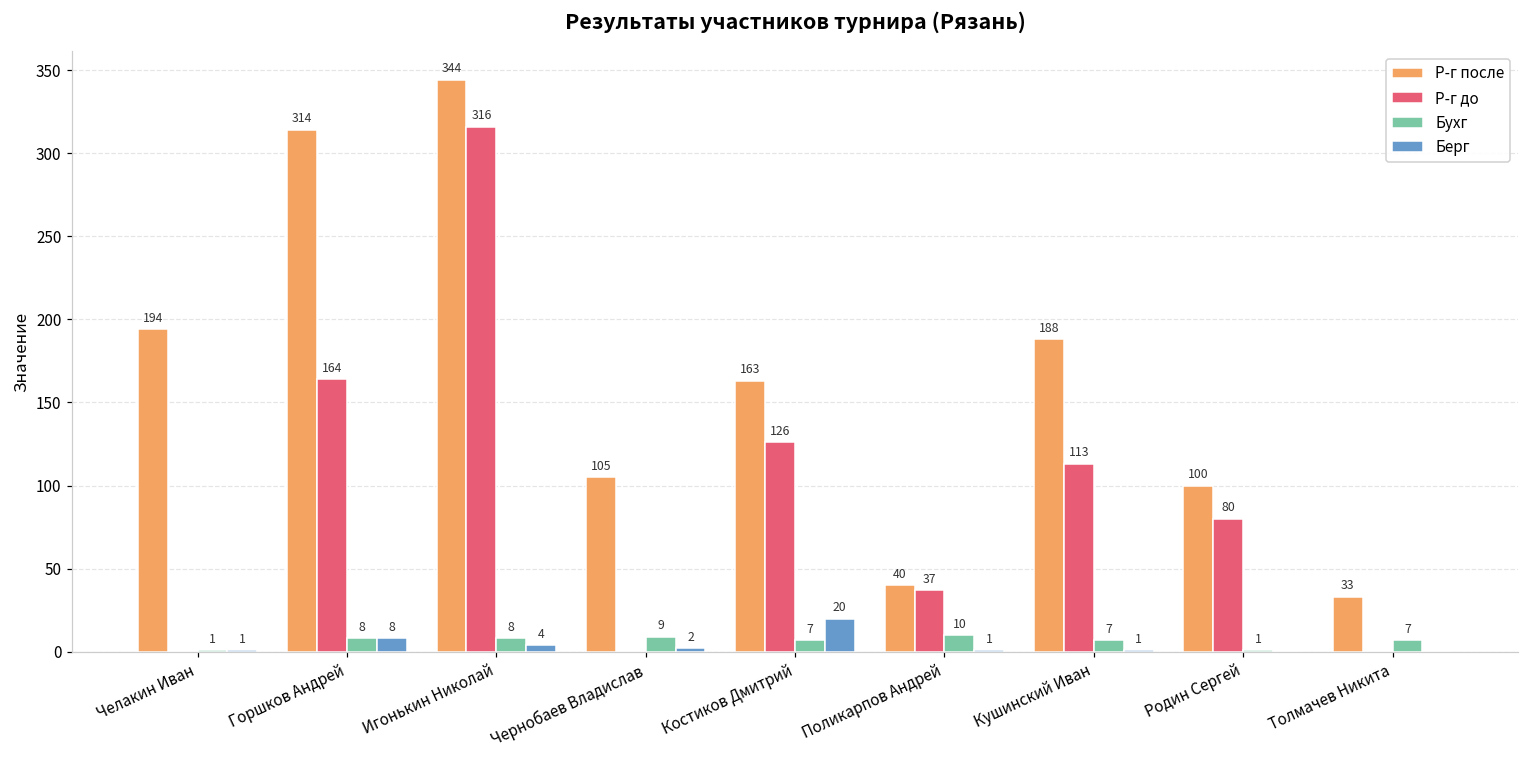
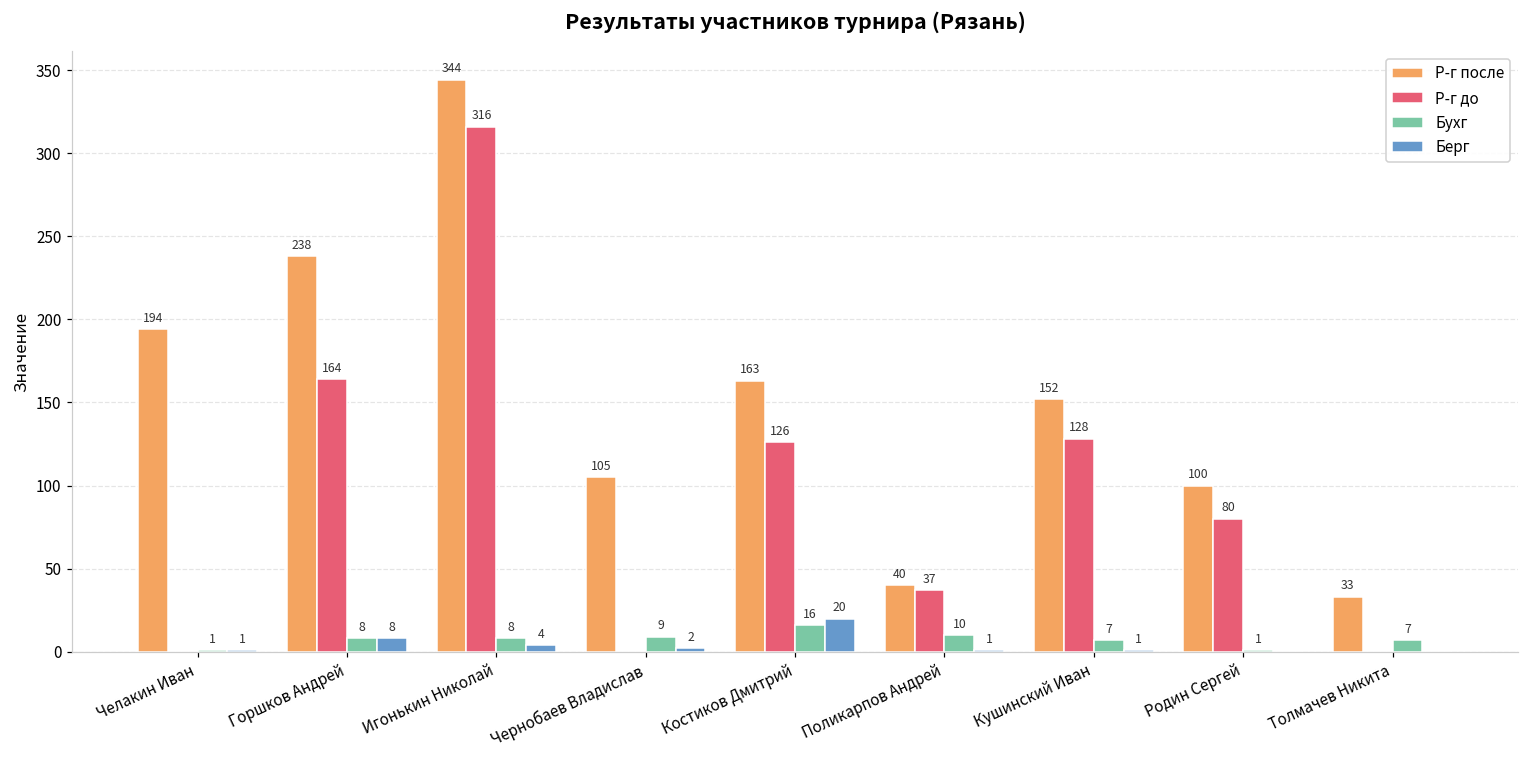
Р-г после, Горшков Андрей: 314 -> 238
Бухг, Костиков Дмитрий: 7 -> 16
Р-г после, Кушинский Иван: 188 -> 152
Р-г до, Кушинский Иван: 113 -> 128
